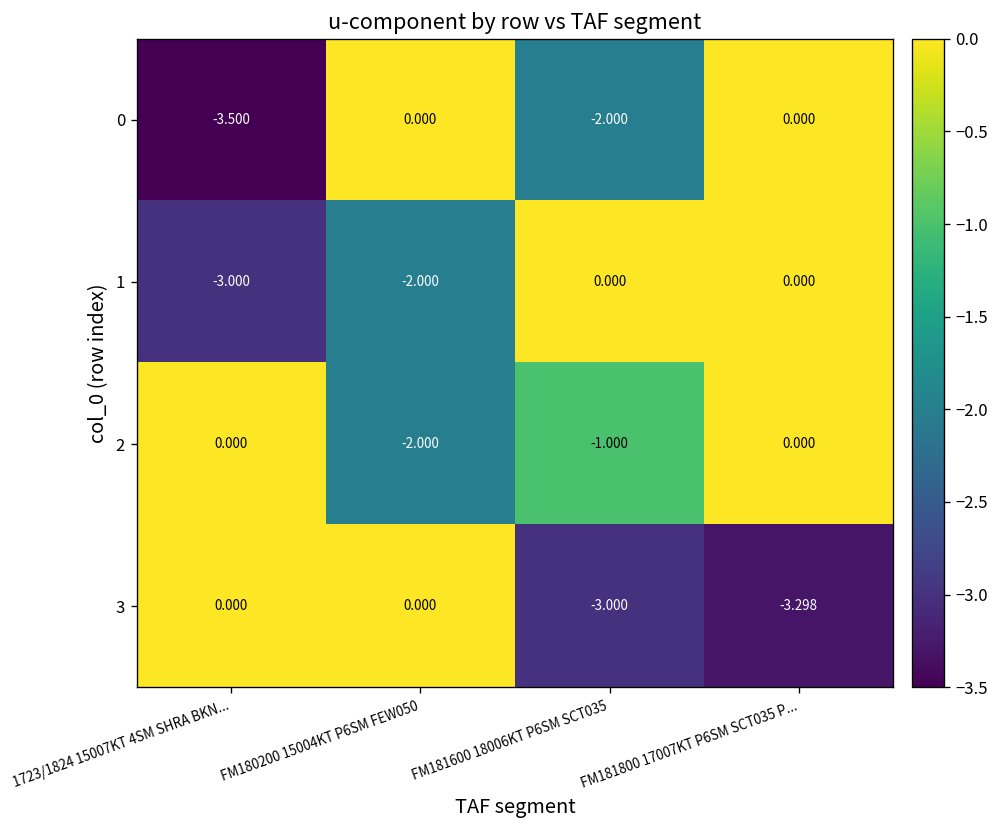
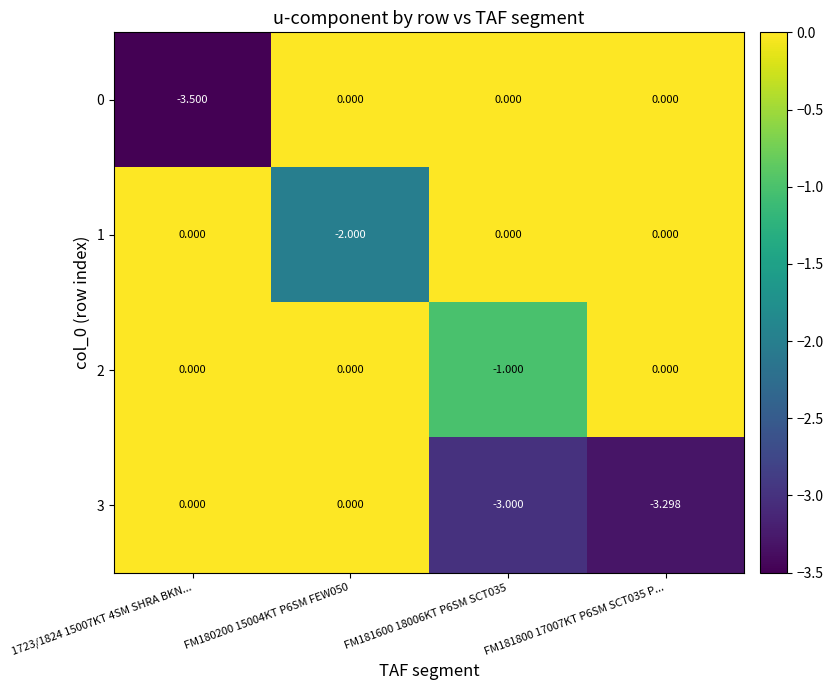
0, FM181600 18006KT P6SM SCT035: -2.000 -> 0.000
1, 1723/1824 15007KT 4SM SHRA BKN...: -3.000 -> 0.000
2, FM180200 15004KT P6SM FEW050: -2.000 -> 0.000
